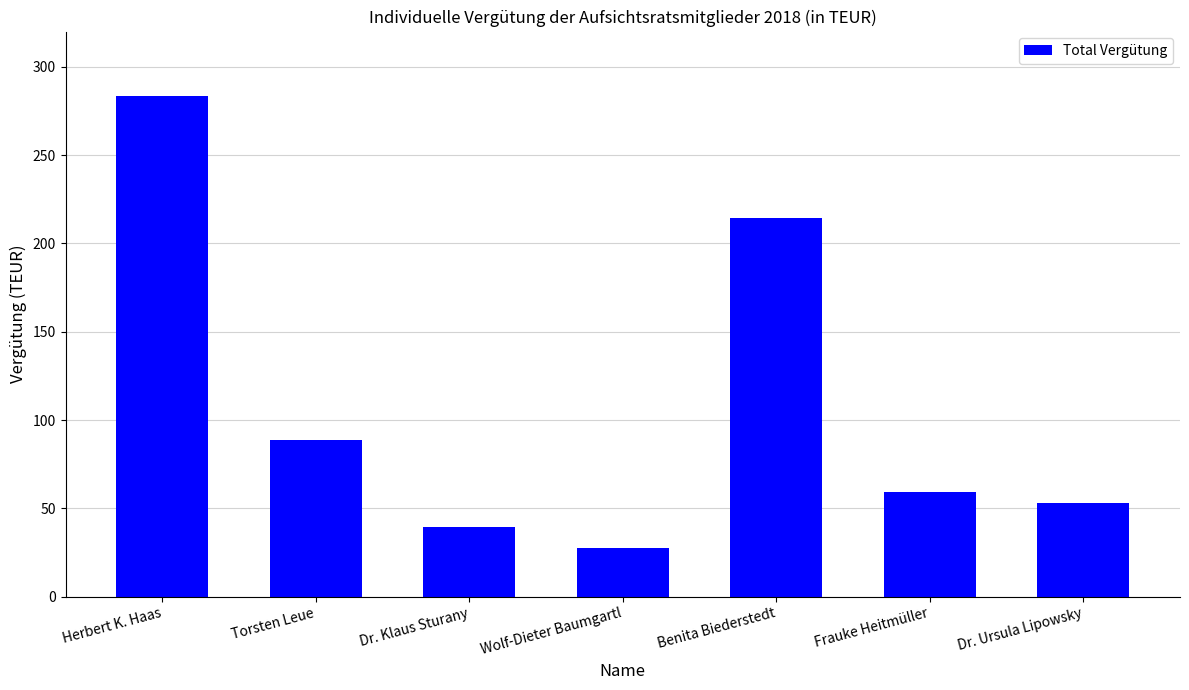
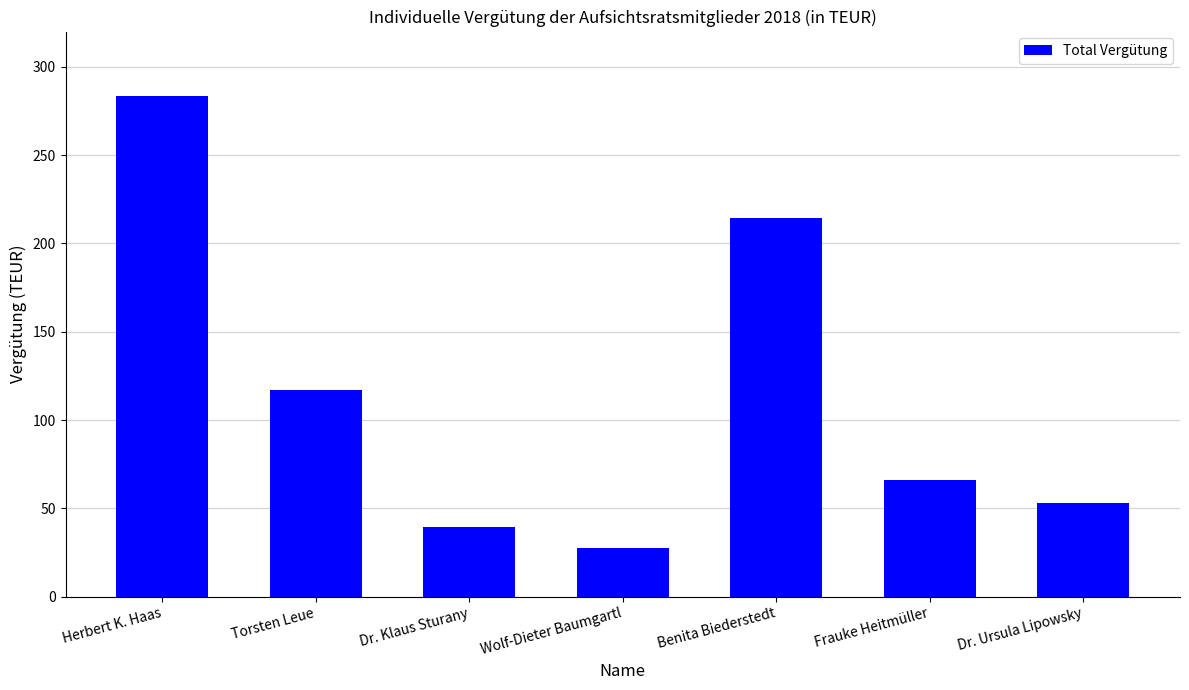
Torsten Leue: 89 -> 117
Frauke Heitmüller: 59 -> 66
